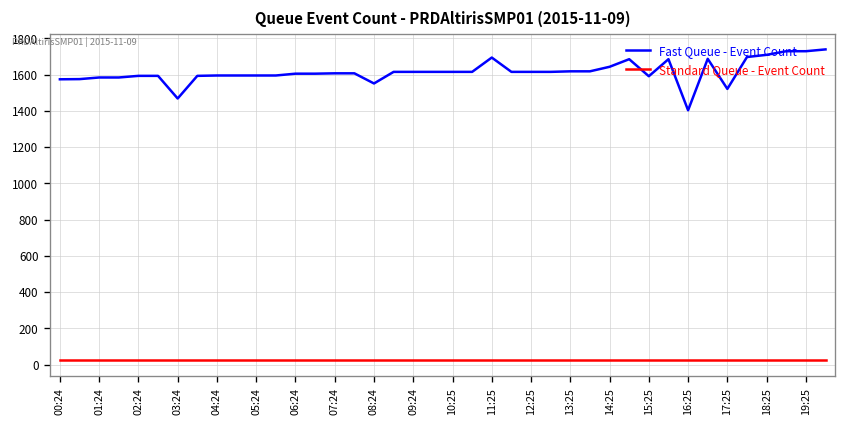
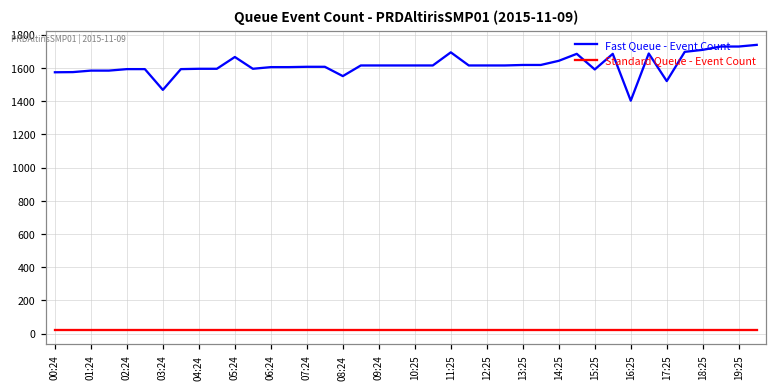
Fast Queue - Event Count, 05:24: 1600 -> 1670
